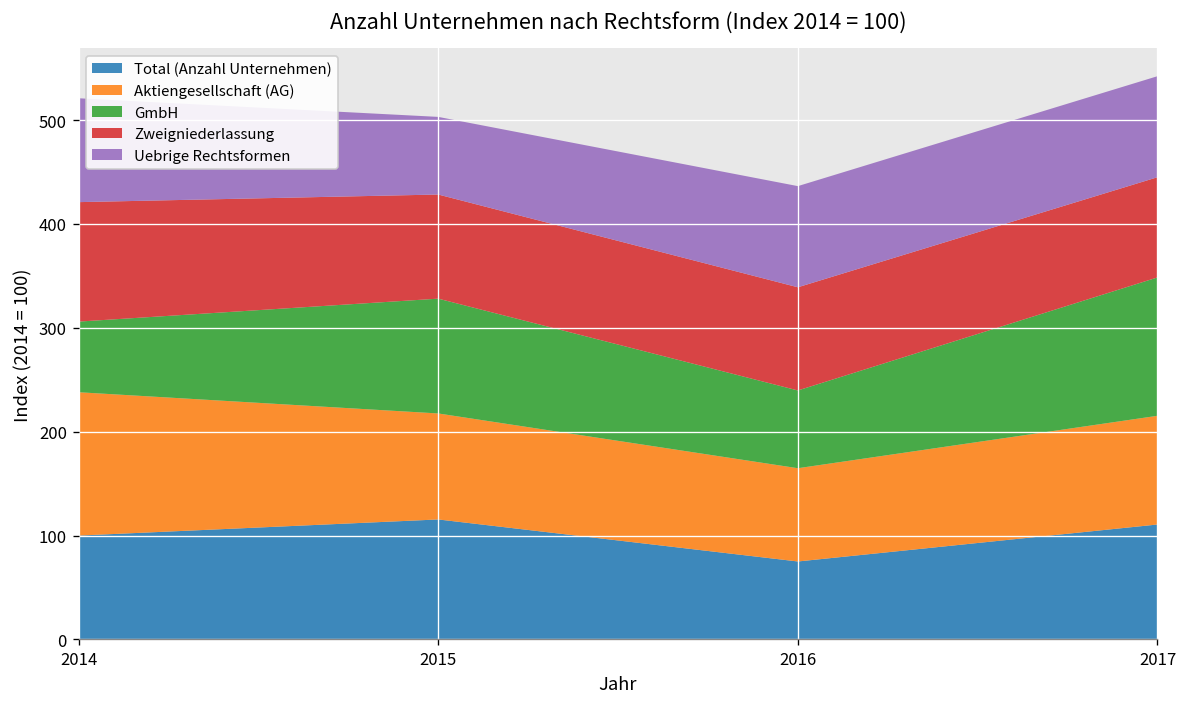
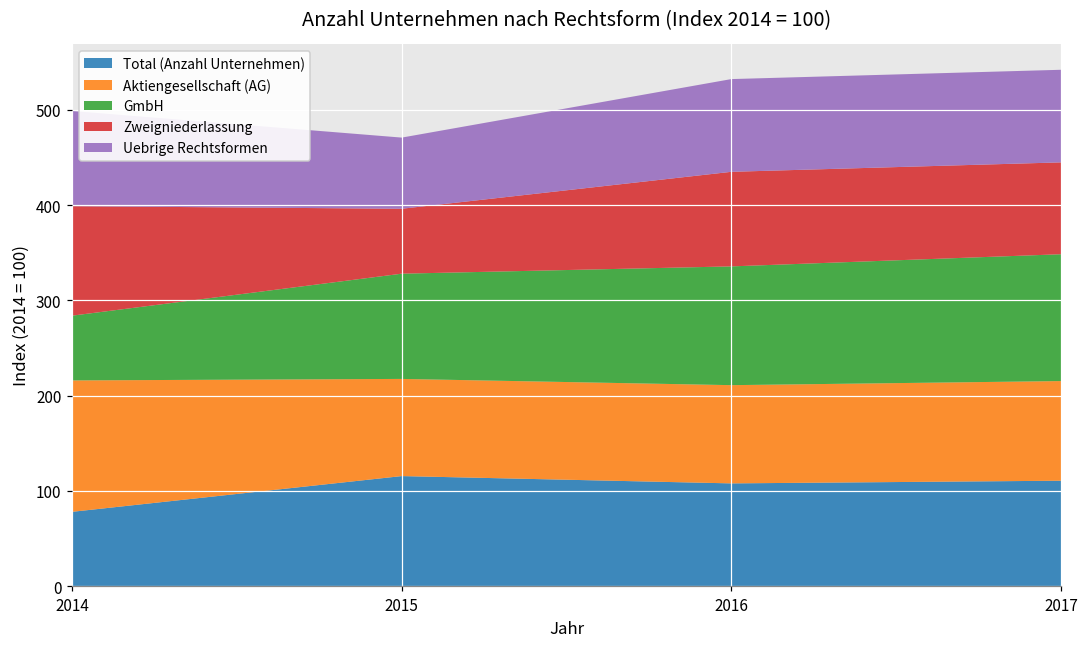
Total (Anzahl Unternehmen), 2014: 100 -> 80
Zweigniederlassung, 2015: 100 -> 70
Total (Anzahl Unternehmen), 2016: 80 -> 110
Aktiengesellschaft (AG), 2016: 90 -> 100
GmbH, 2016: 70 -> 120
